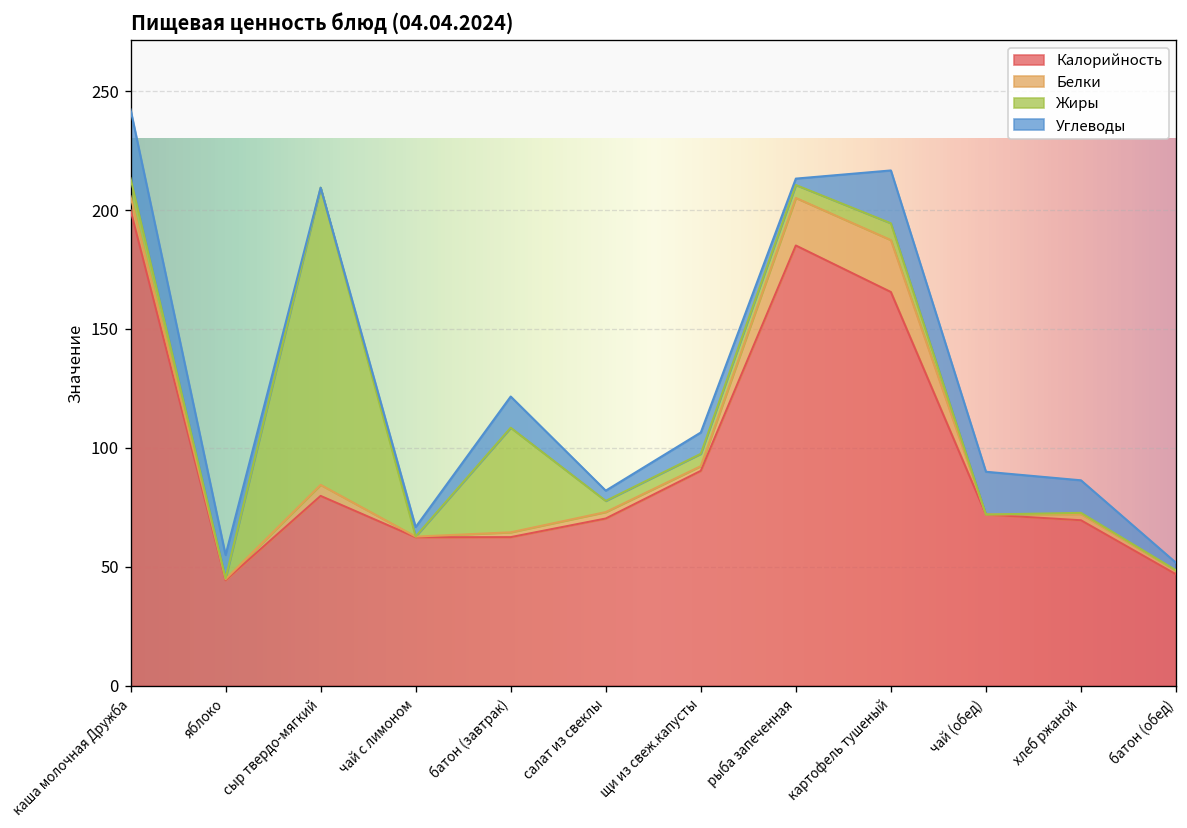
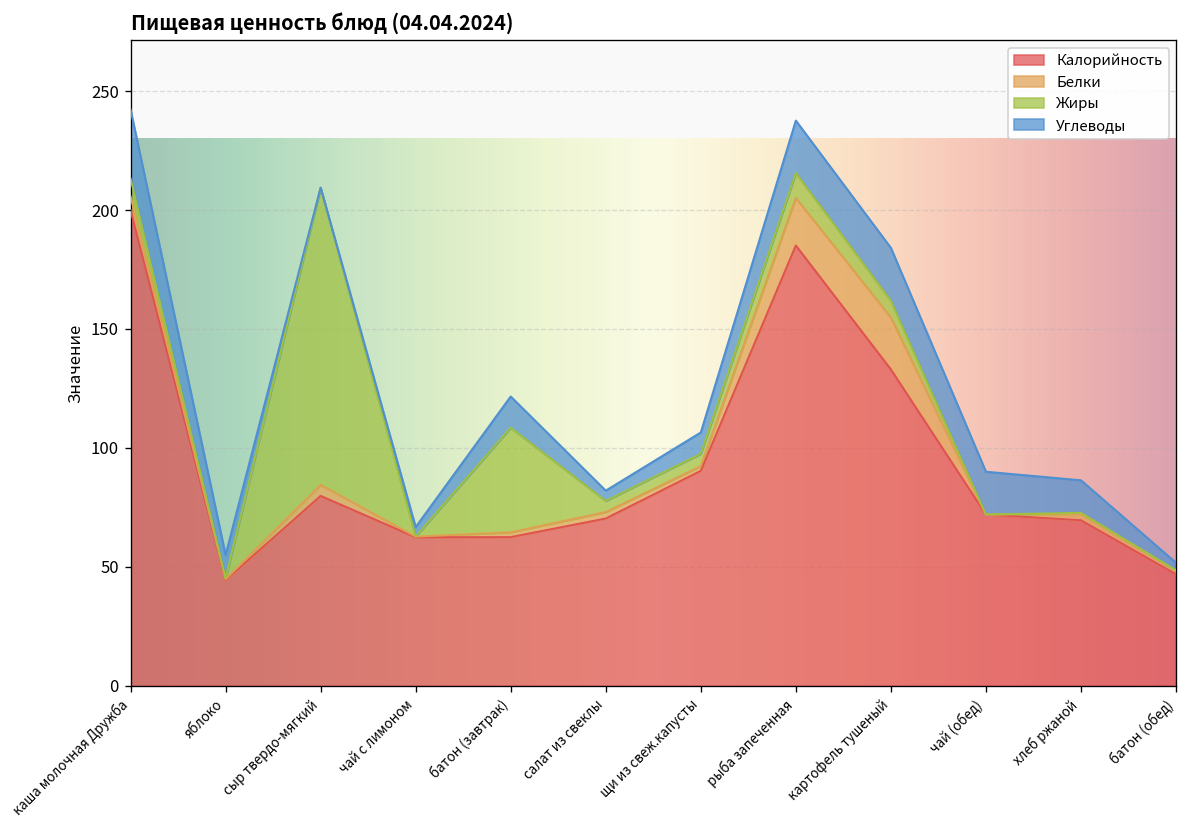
Жиры, рыба запеченная: 5 -> 10
Углеводы, рыба запеченная: 3 -> 22
Калорийность, картофель тушеный: 166 -> 133
